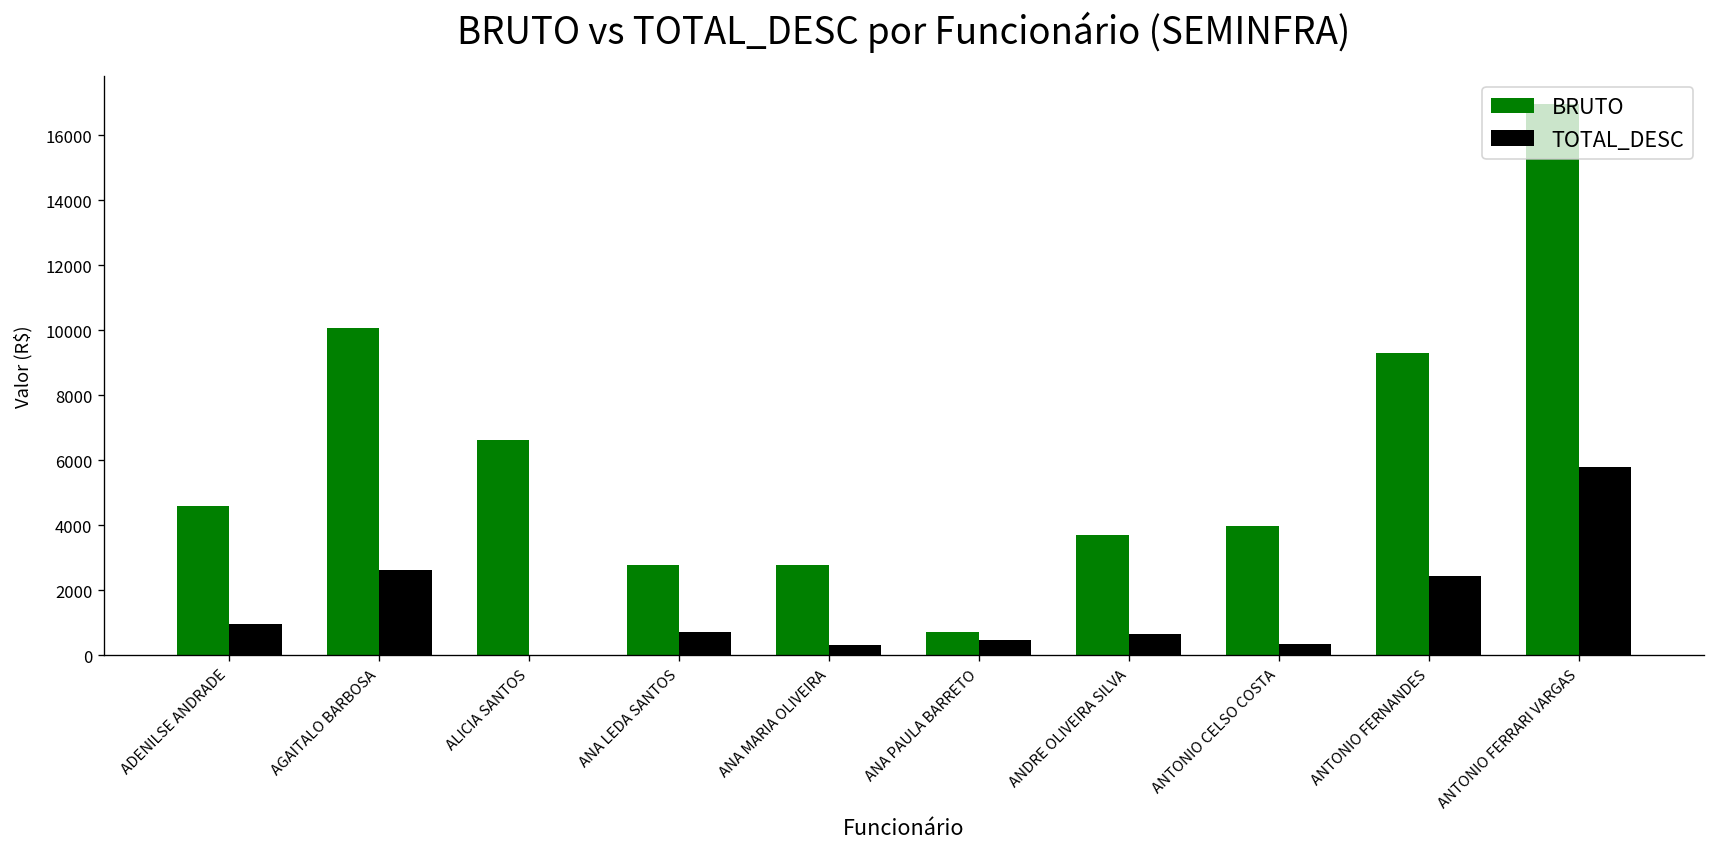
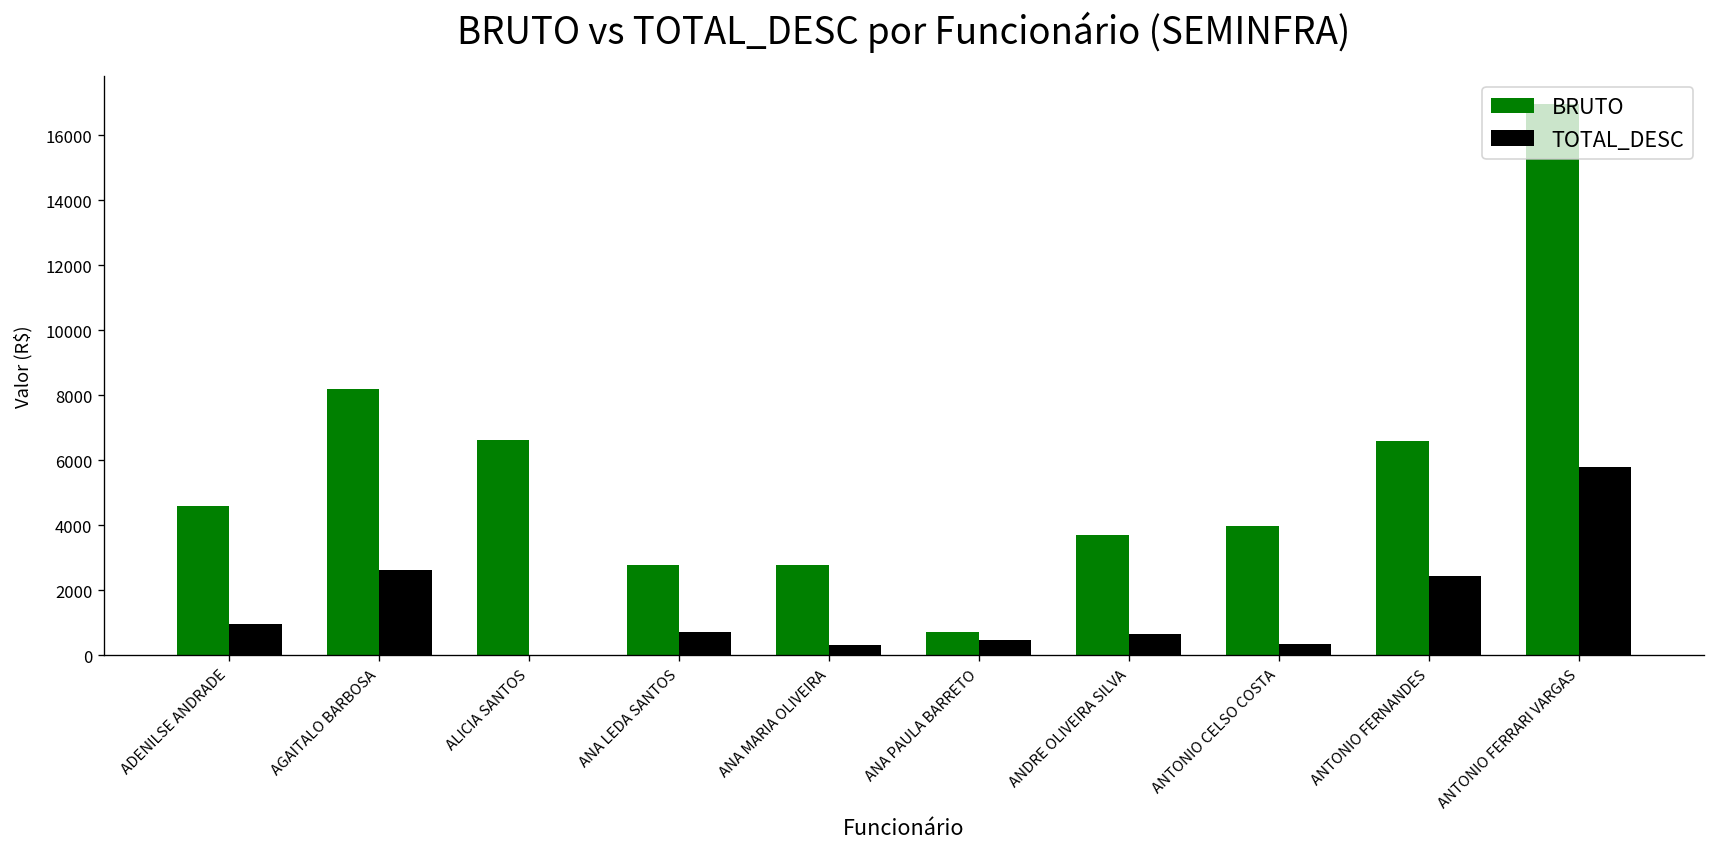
BRUTO, AGAITALO BARBOSA: 10100 -> 8200
BRUTO, ANTONIO FERNANDES: 9300 -> 6600
